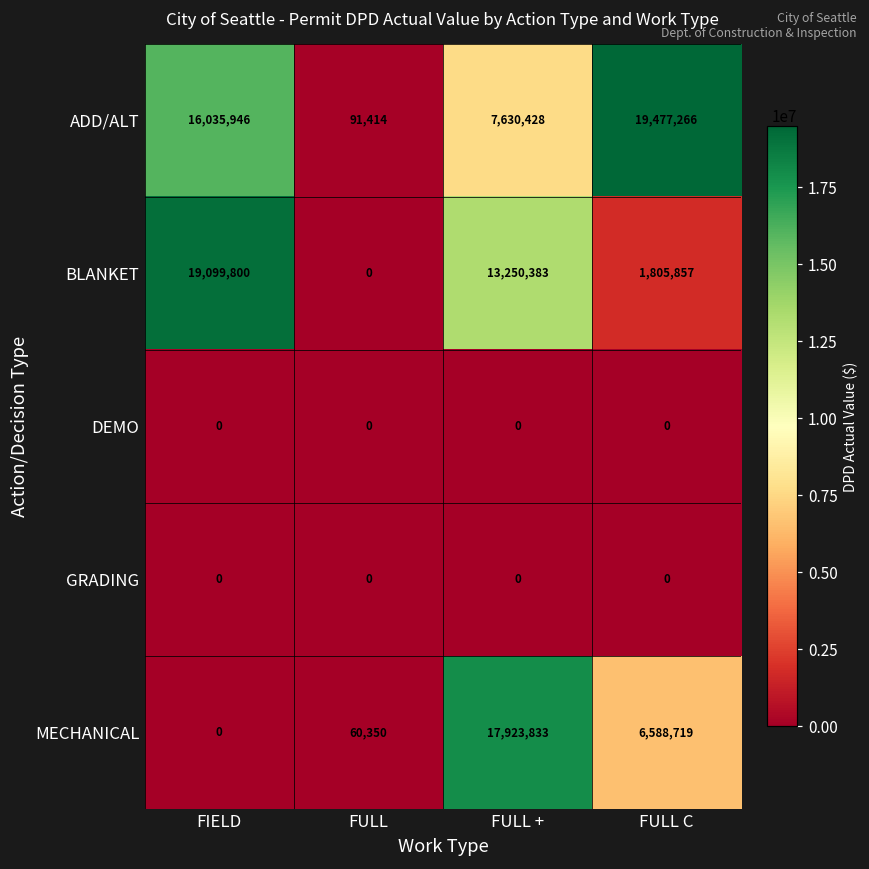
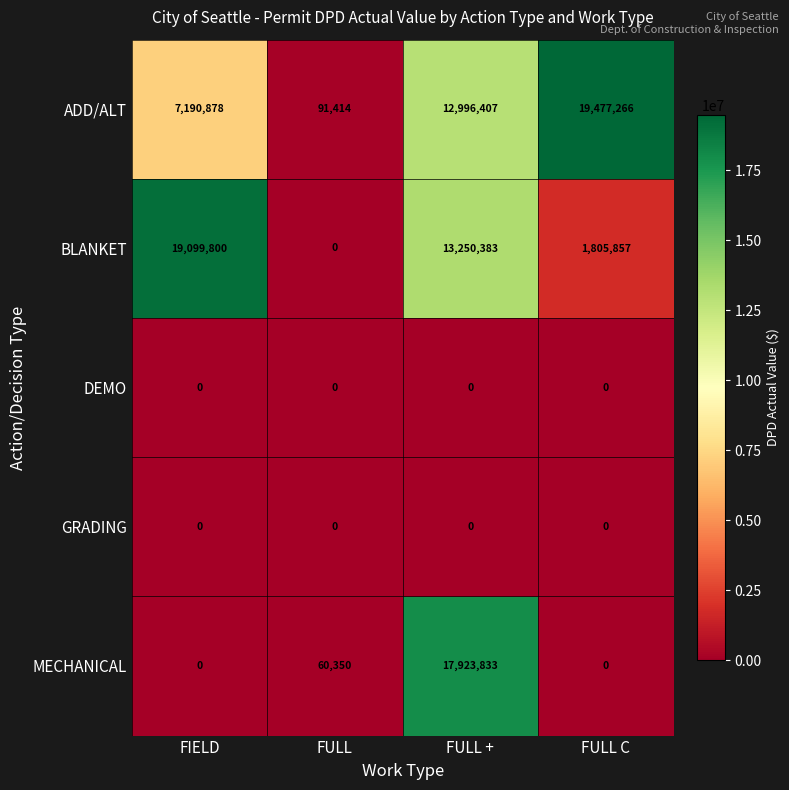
ADD/ALT, FIELD: 16,035,946 -> 7,190,878
ADD/ALT, FULL +: 7,630,428 -> 12,996,407
MECHANICAL, FULL C: 6,588,719 -> 0
